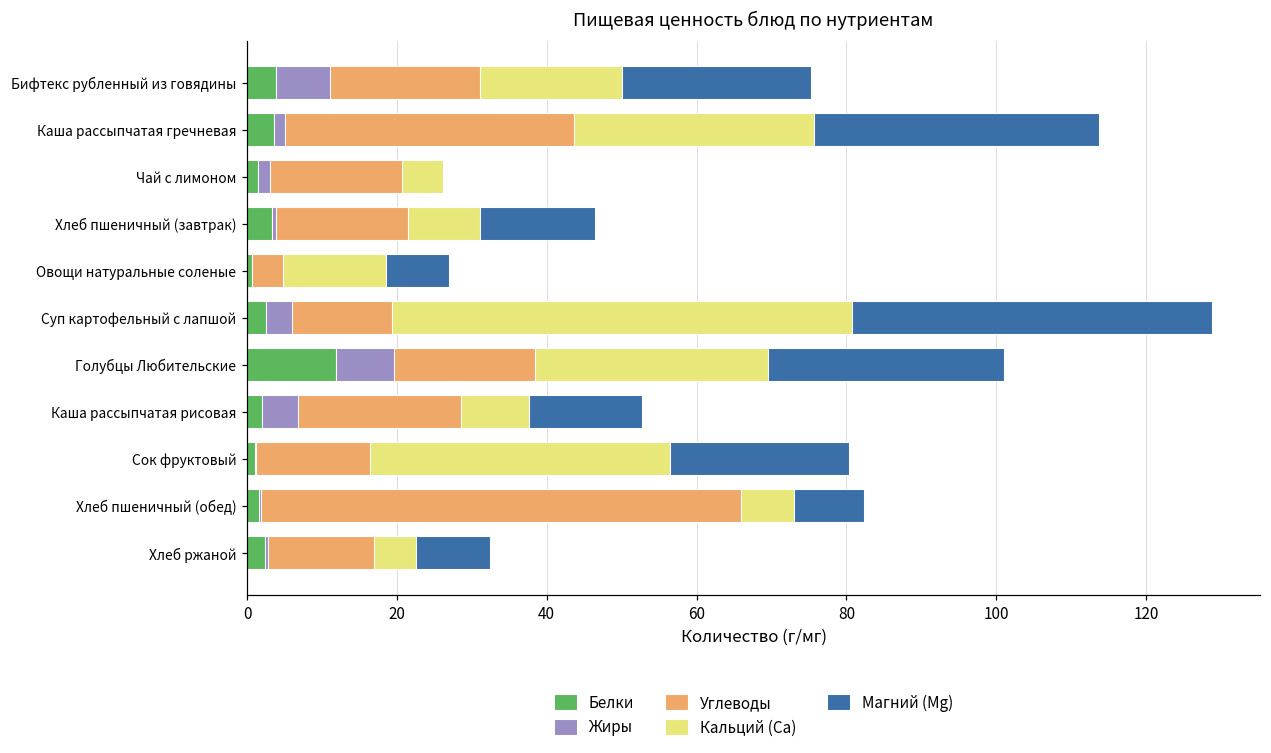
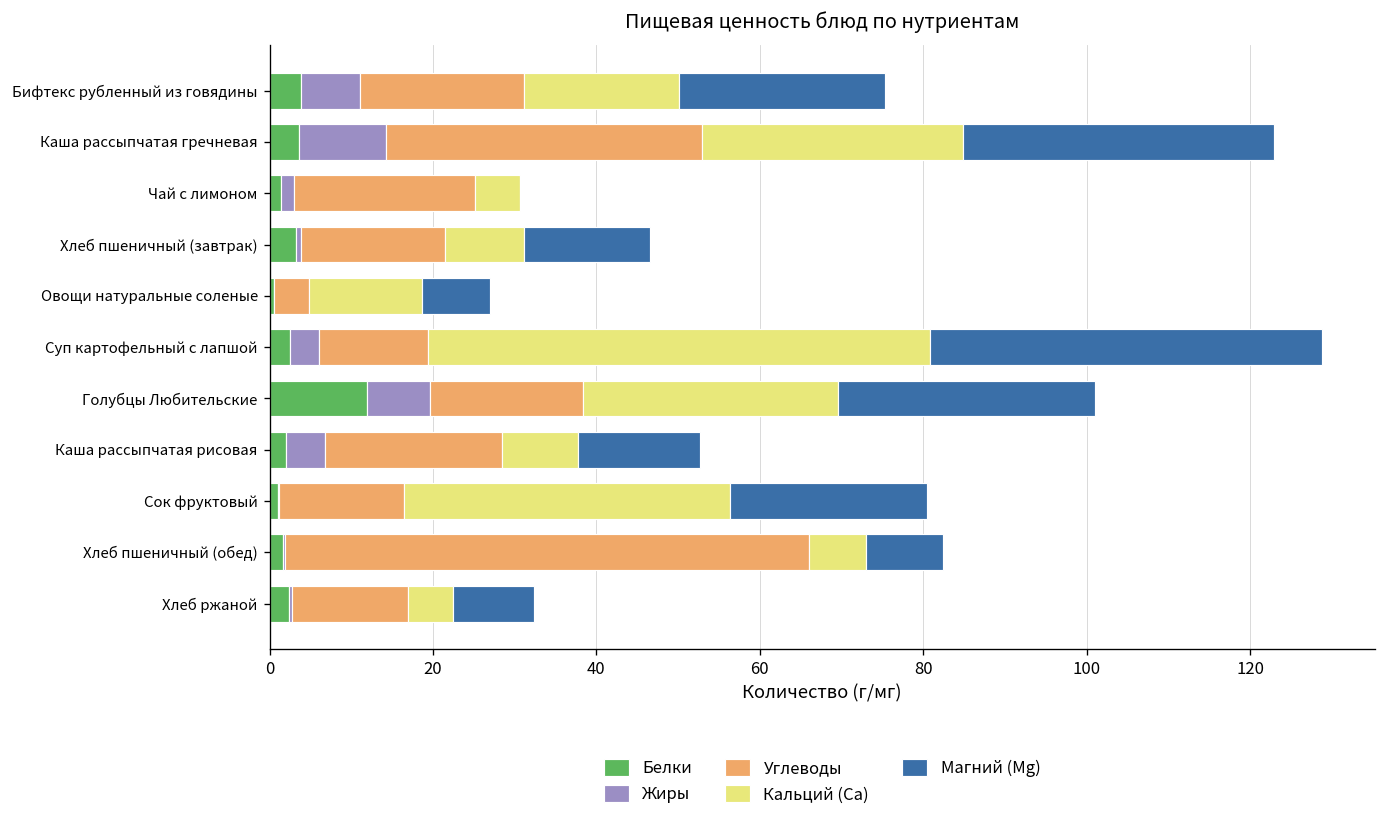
Жиры, Каша рассыпчатая гречневая: 1 -> 11
Углеводы, Чай с лимоном: 18 -> 22
